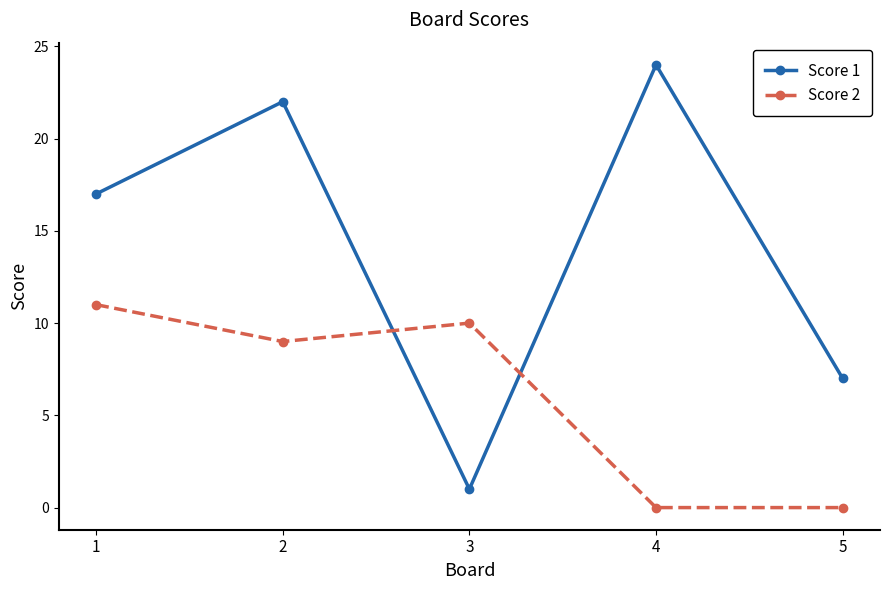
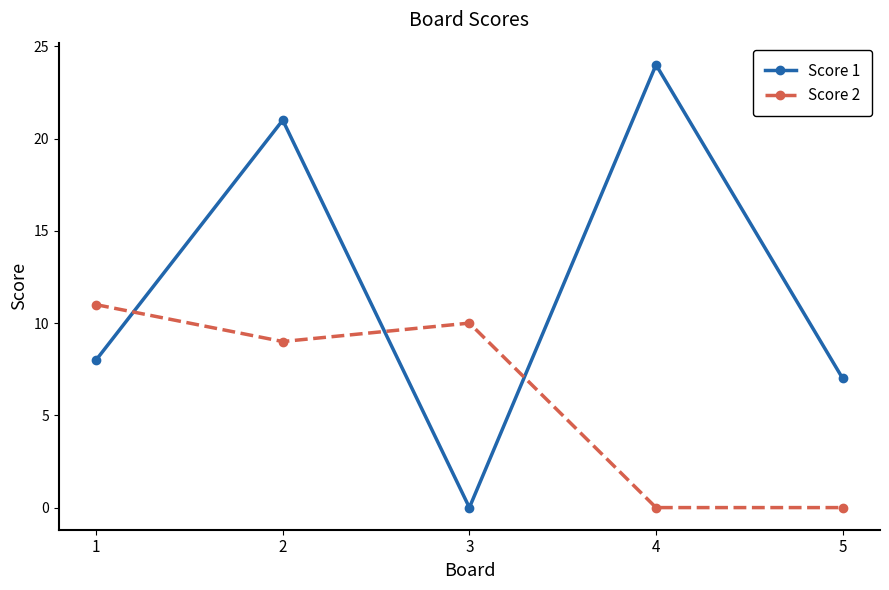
Score 1, 1: 17 -> 8
Score 1, 2: 22 -> 21
Score 1, 3: 1 -> 0
